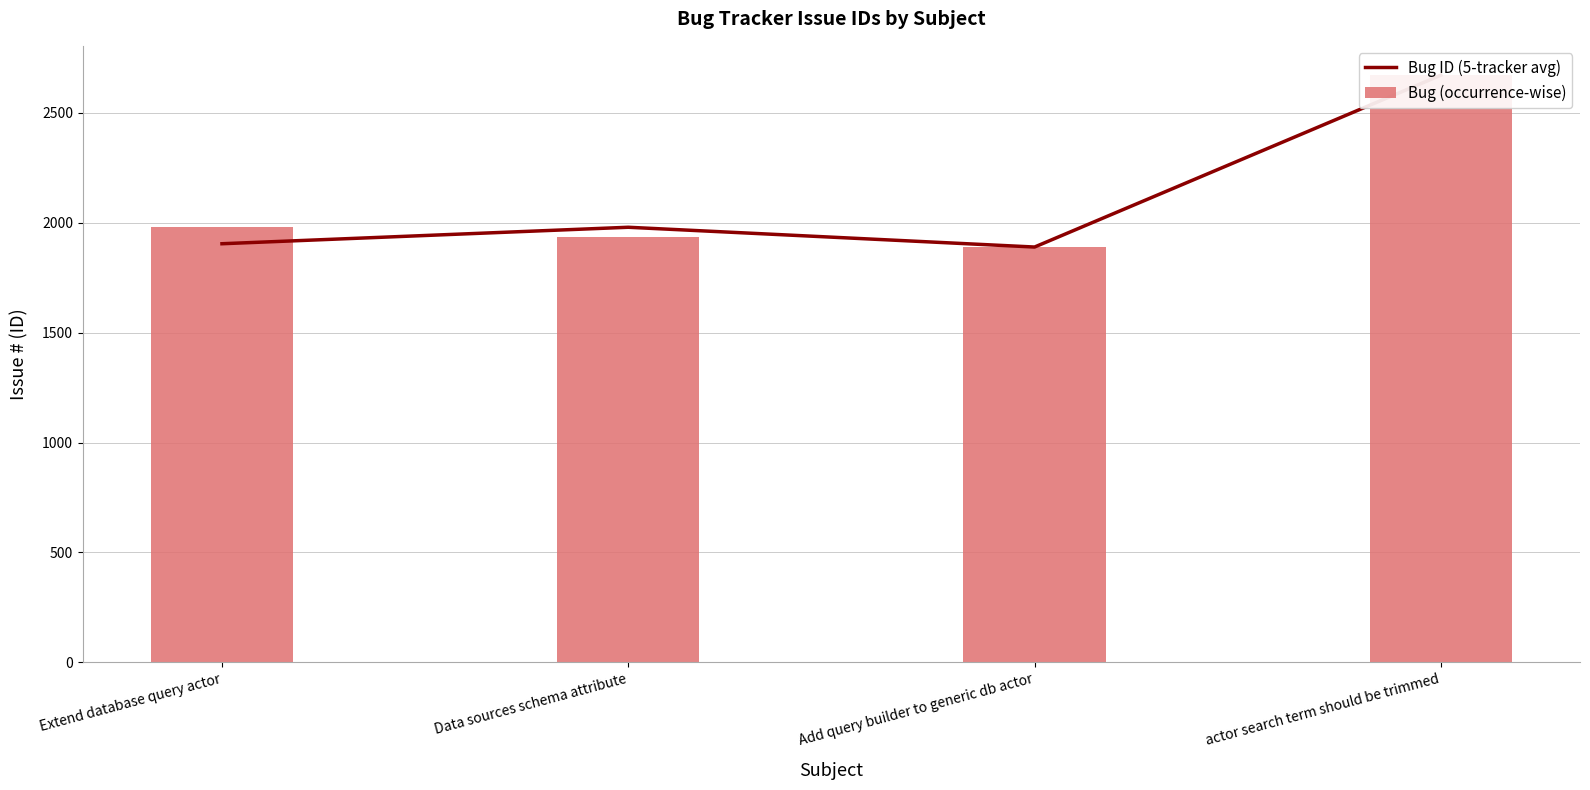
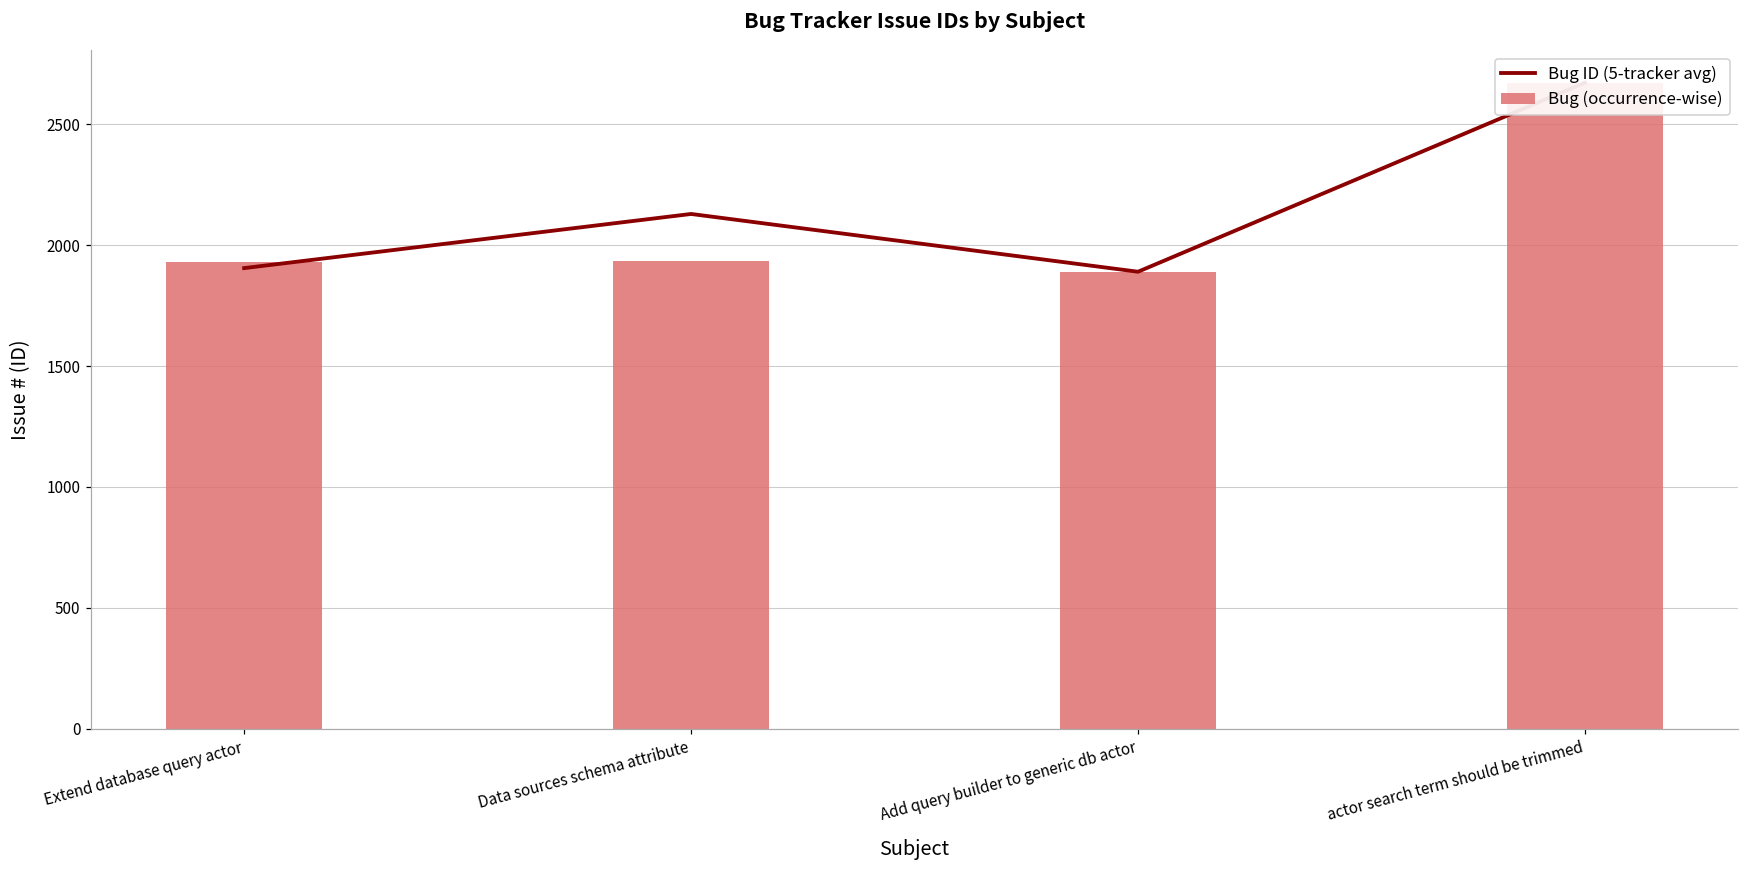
Bug (occurrence-wise), Extend database query actor: 1980 -> 1930
Bug ID (5-tracker avg), Data sources schema attribute: 1980 -> 2130
